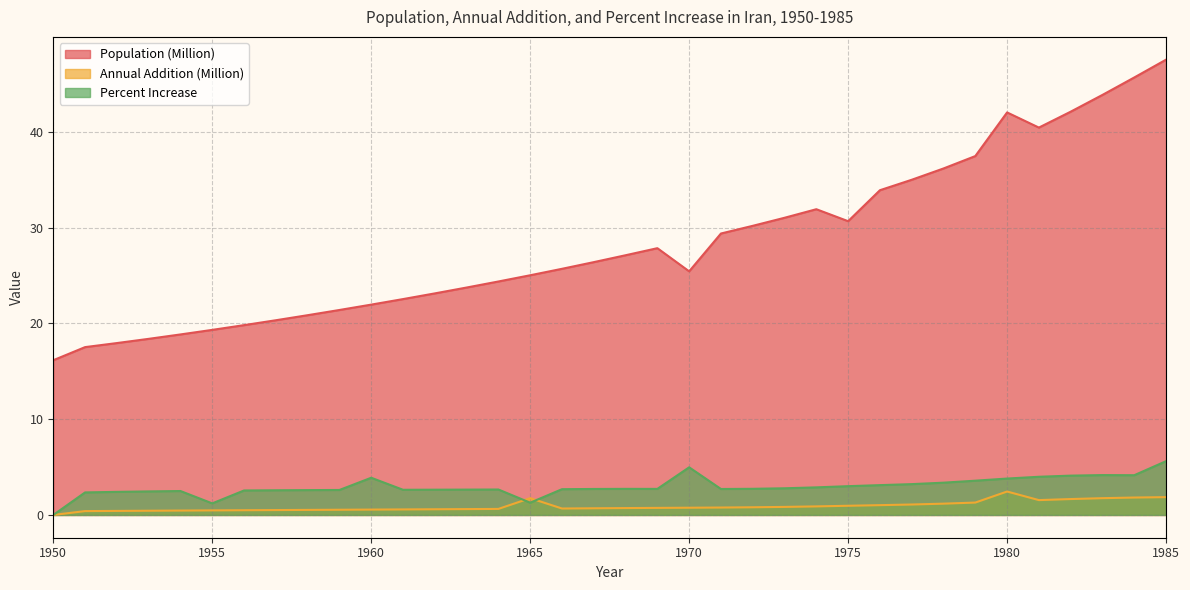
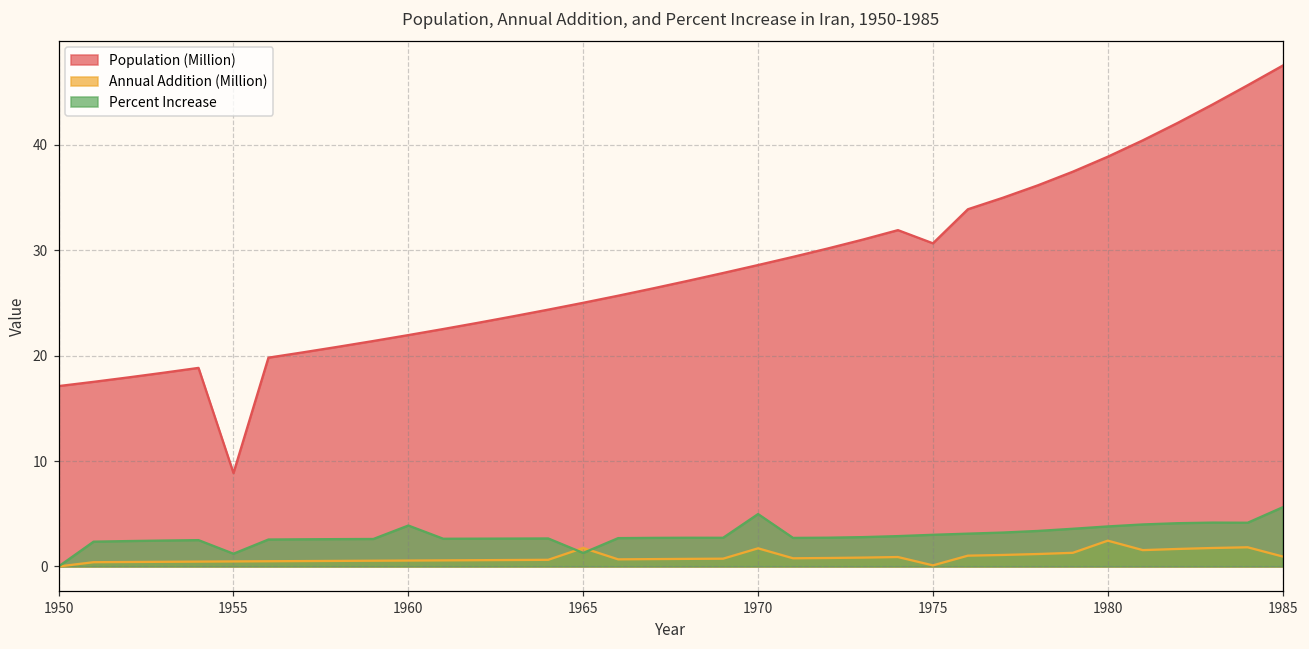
Population (Million), 1950: 16 -> 17
Population (Million), 1955: 19 -> 9
Population (Million), 1970: 25 -> 29
Annual Addition (Million), 1970: 1 -> 2
Annual Addition (Million), 1975: 1 -> 0
Population (Million), 1980: 42 -> 39
Annual Addition (Million), 1985: 2 -> 1
